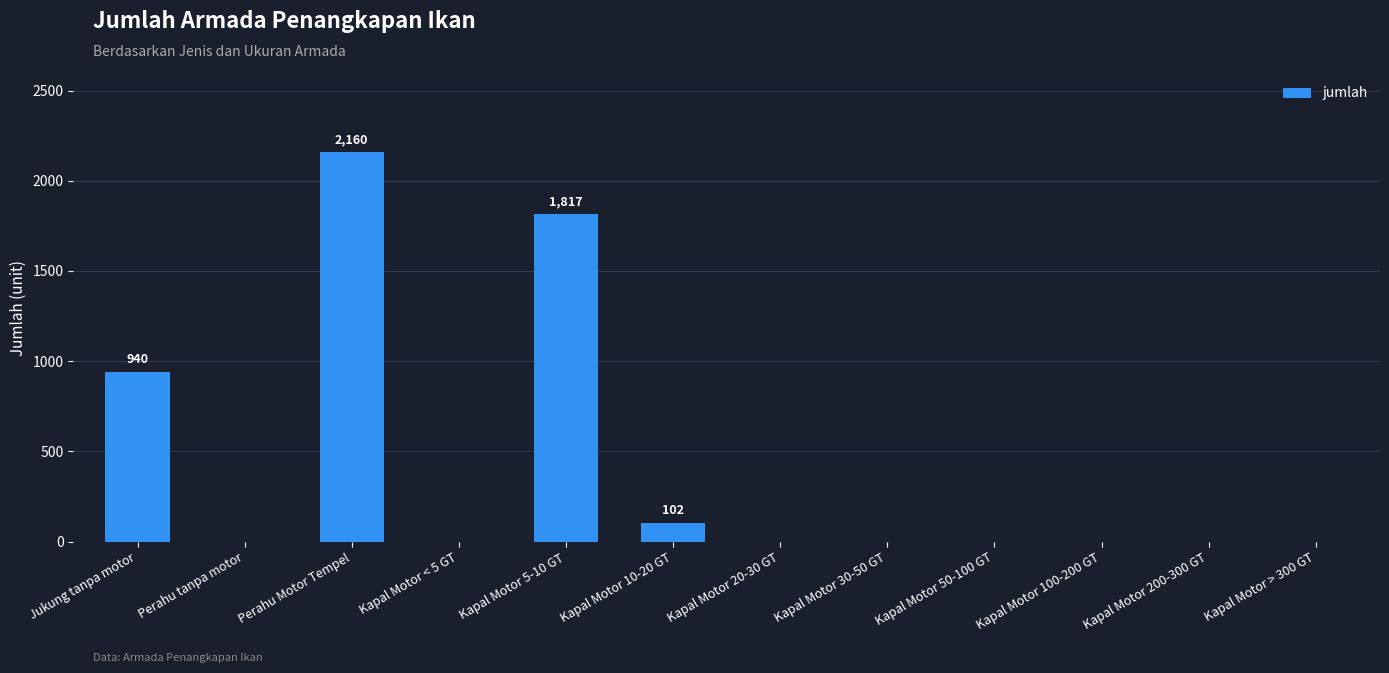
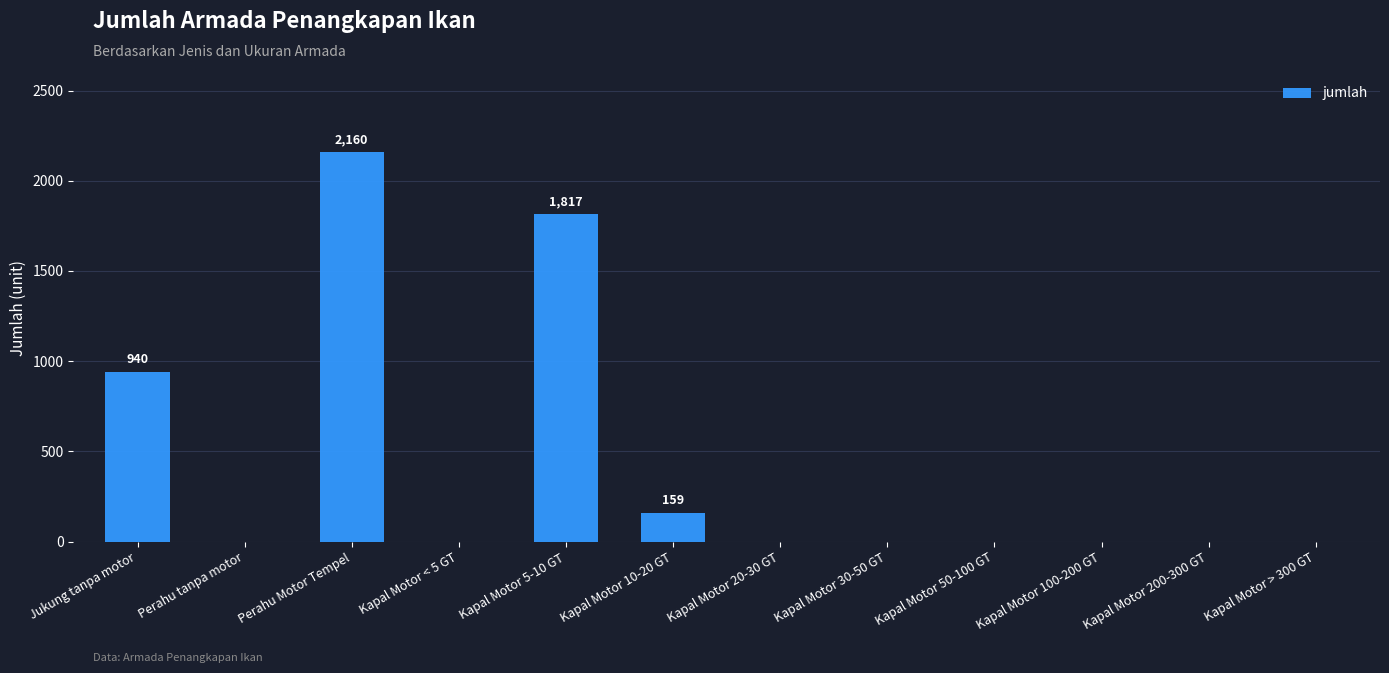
Kapal Motor 10-20 GT: 102 -> 159
